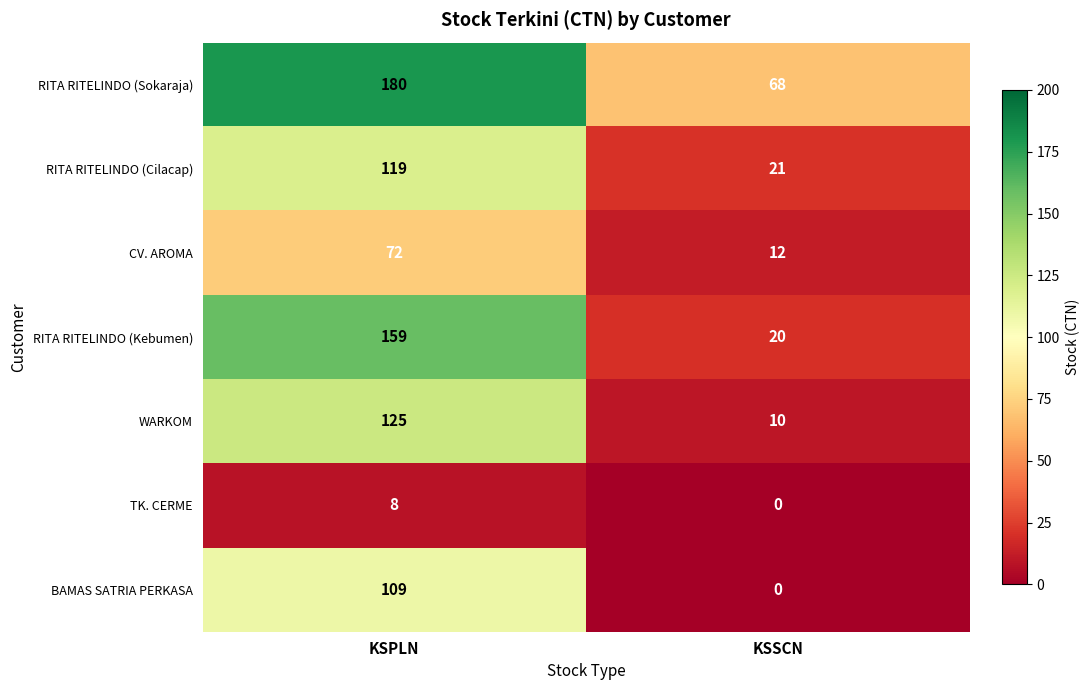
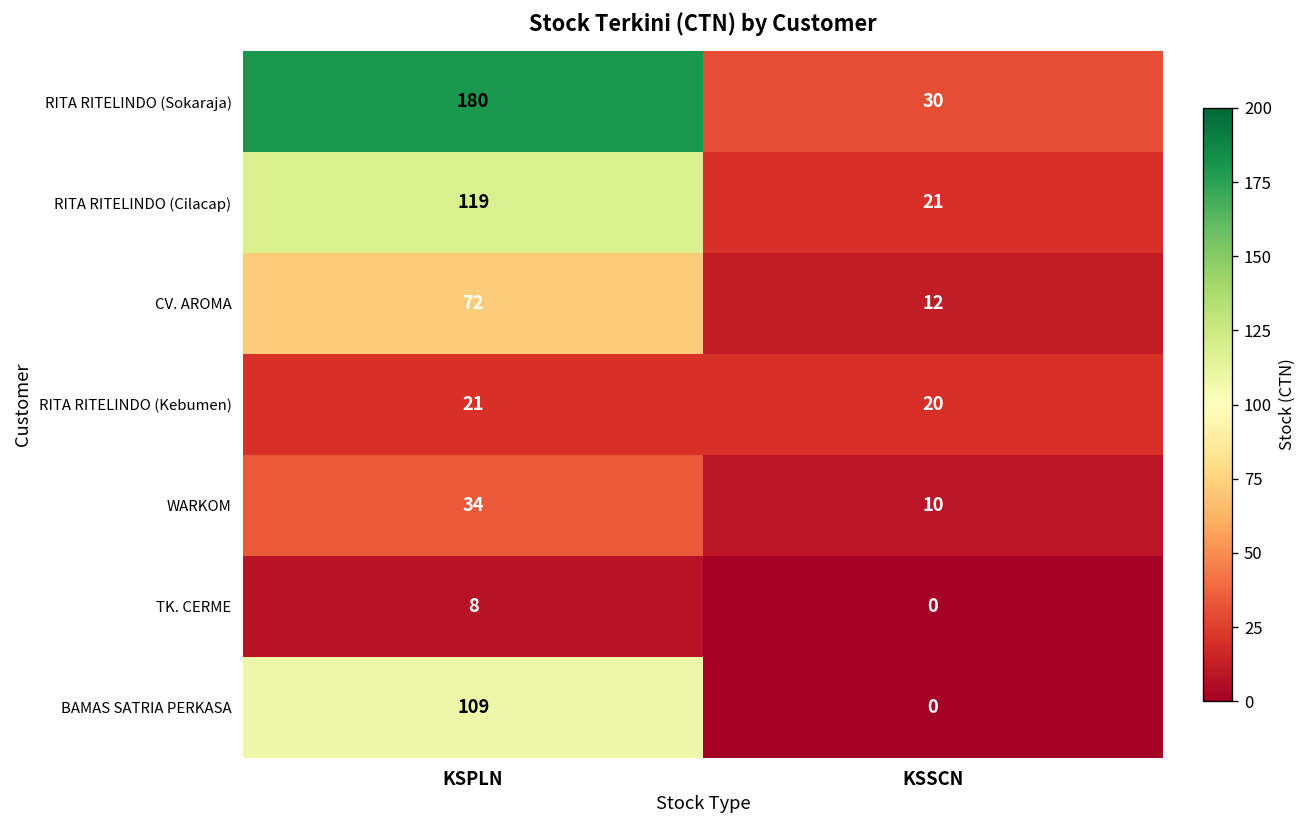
RITA RITELINDO (Sokaraja), KSSCN: 68 -> 30
RITA RITELINDO (Kebumen), KSPLN: 159 -> 21
WARKOM, KSPLN: 125 -> 34
